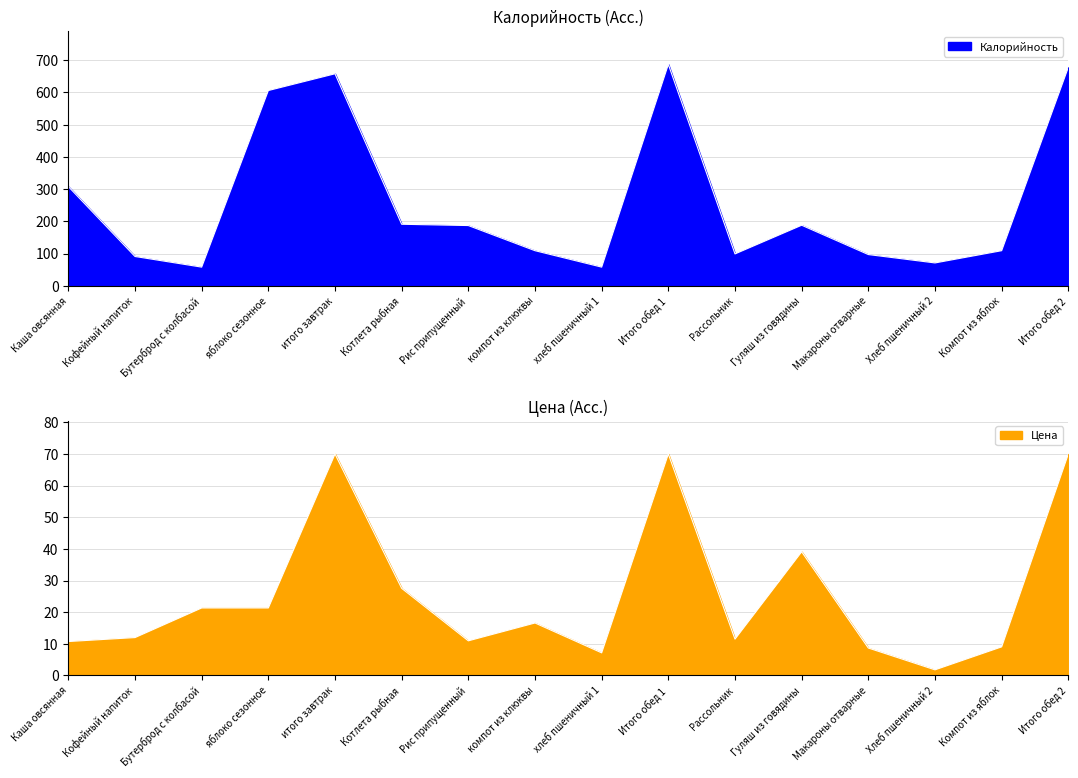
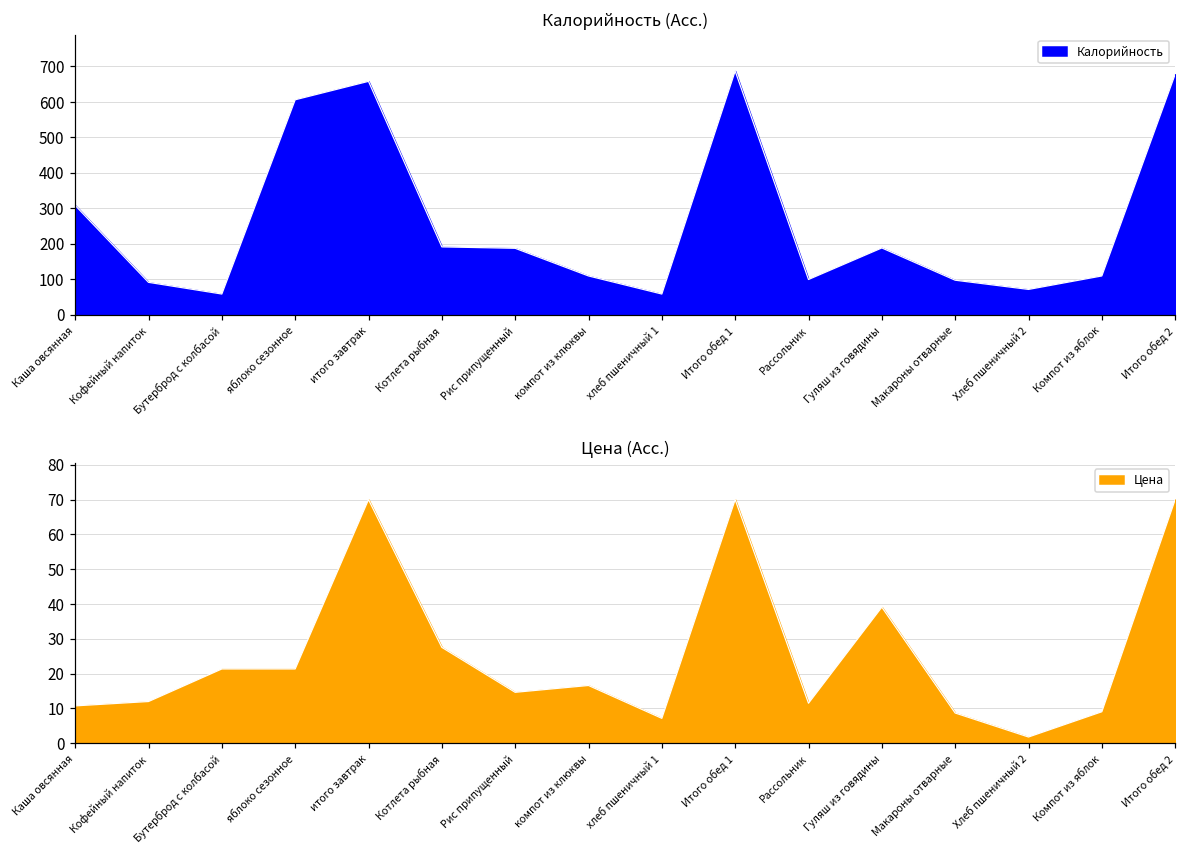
Цена (Acc.), Рис припущенный: 11 -> 15
